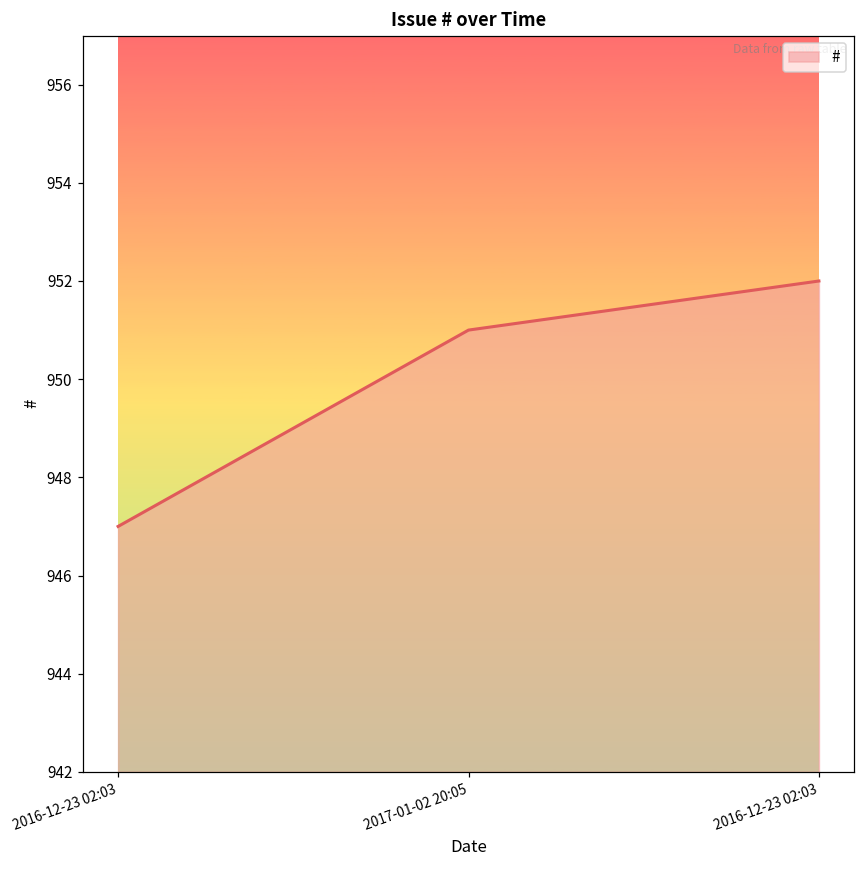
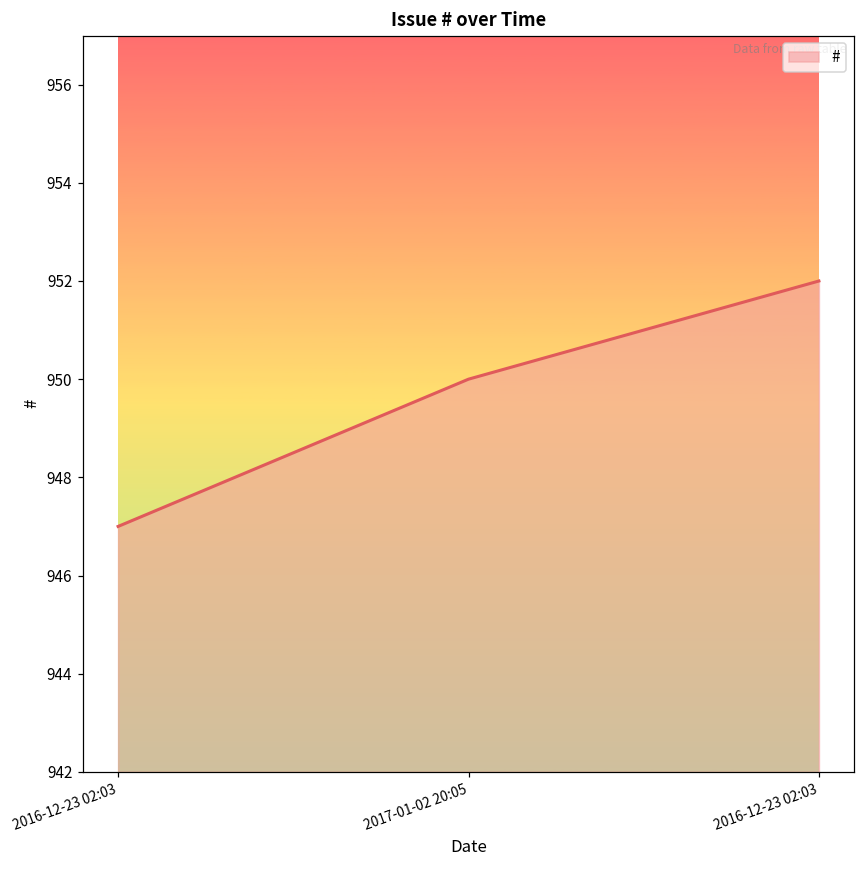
2017-01-02 20:05: 951 -> 950
